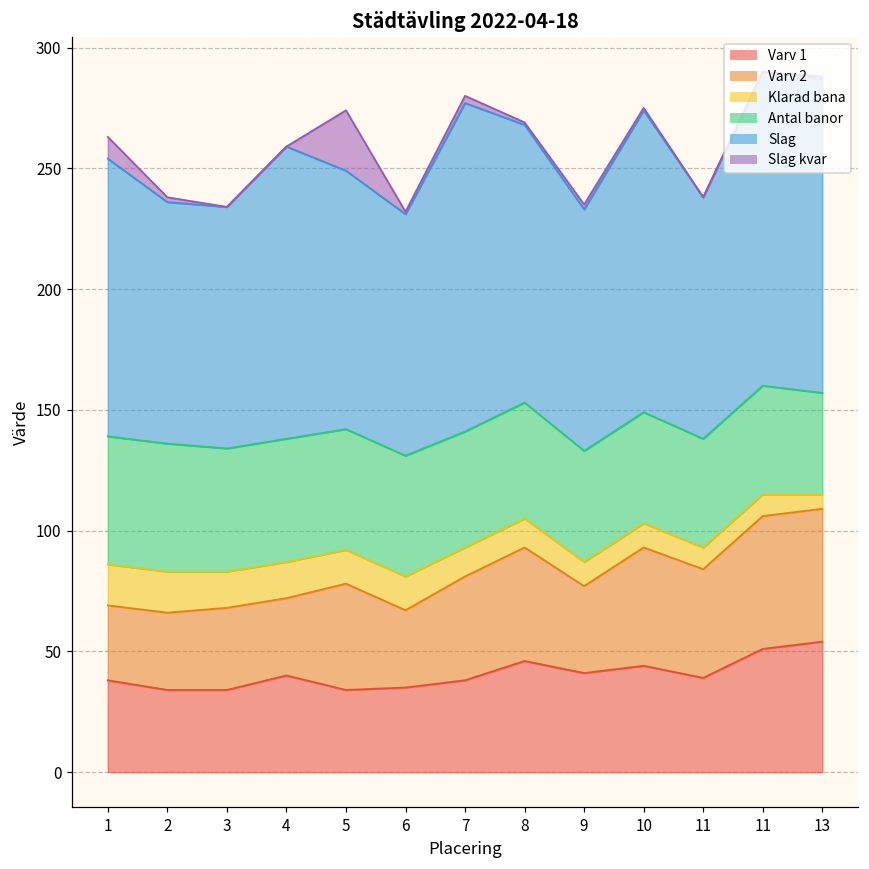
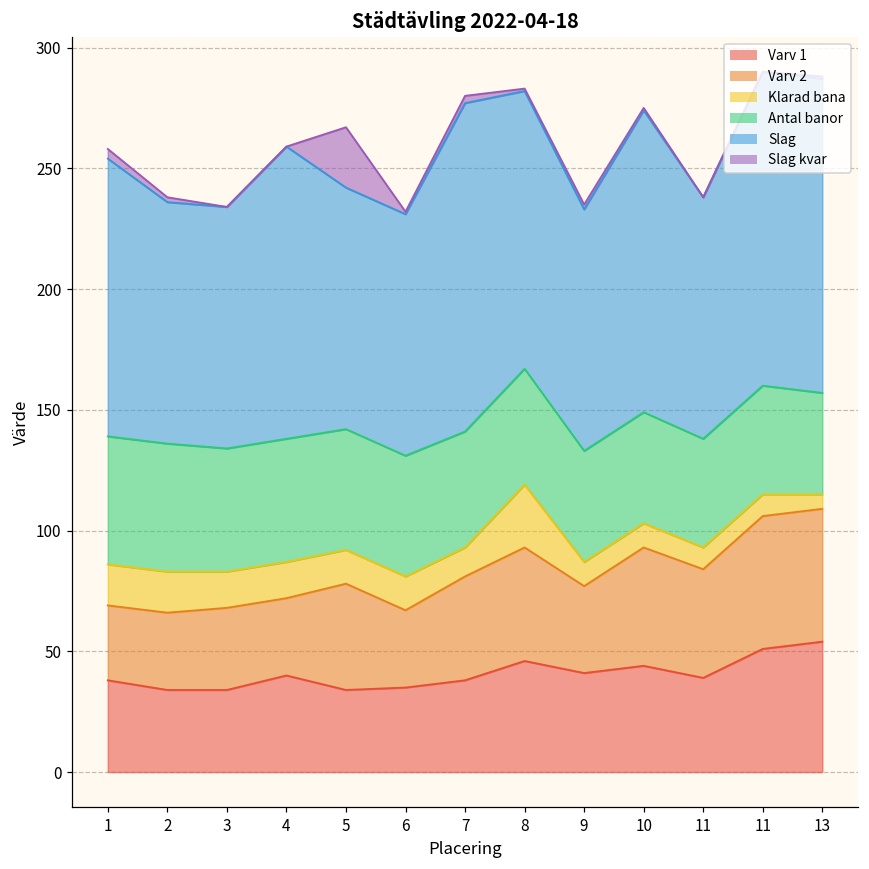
Slag kvar, 1: 9 -> 4
Slag, 5: 107 -> 100
Klarad bana, 8: 12 -> 26
